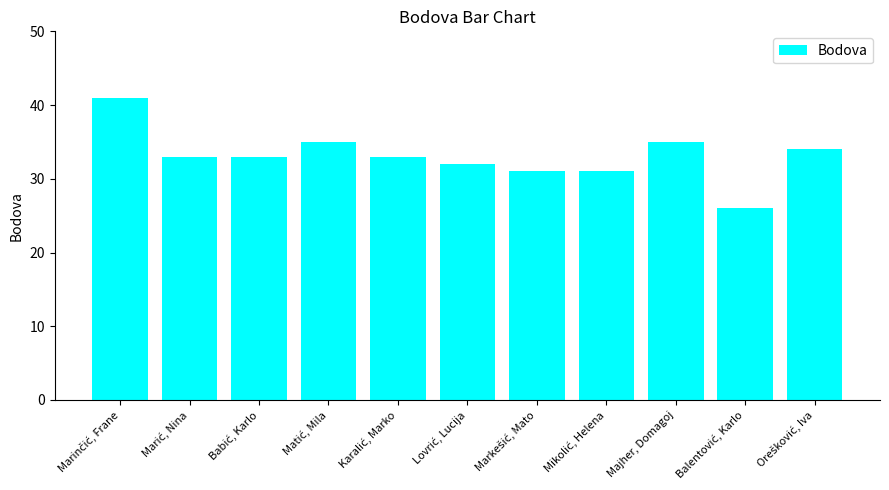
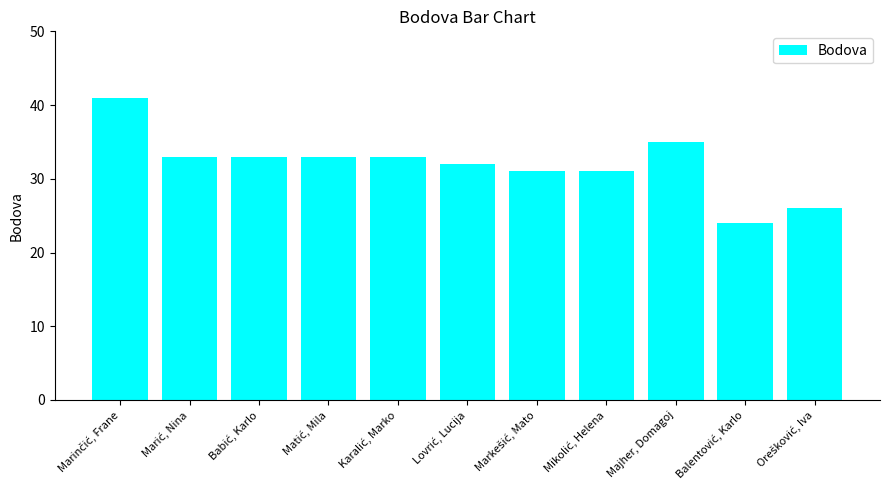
Matić, Mila: 35 -> 33
Balentović, Karlo: 26 -> 24
Orešković, Iva: 34 -> 26
